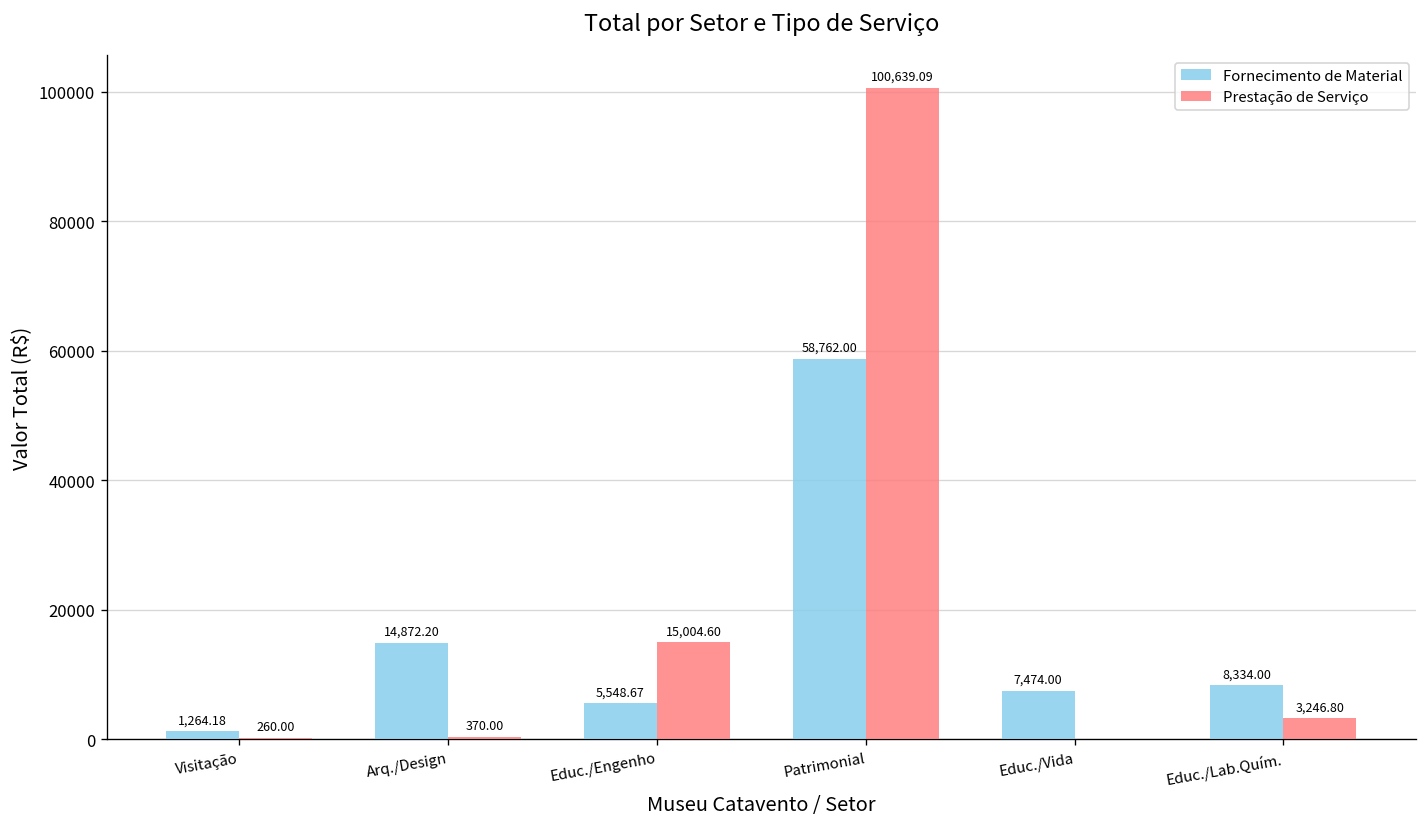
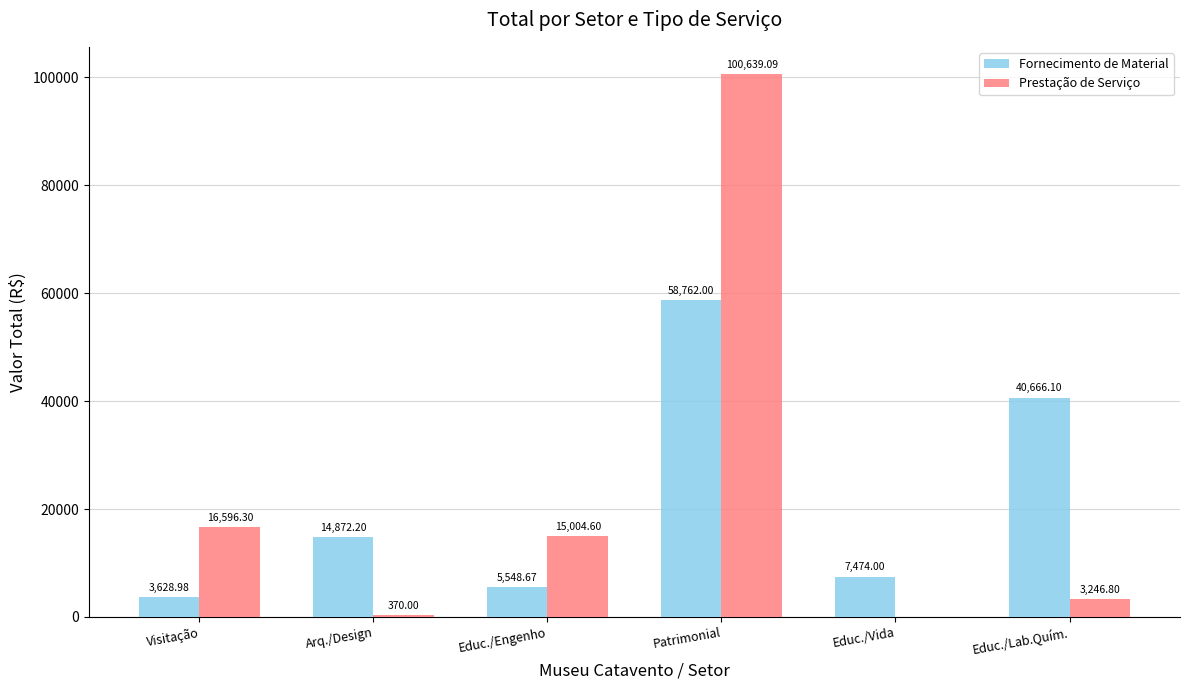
Fornecimento de Material, Visitação: 1,264.18 -> 3,628.98
Prestação de Serviço, Visitação: 260.00 -> 16,596.30
Fornecimento de Material, Educ./Lab.Quím.: 8,334.00 -> 40,666.10
